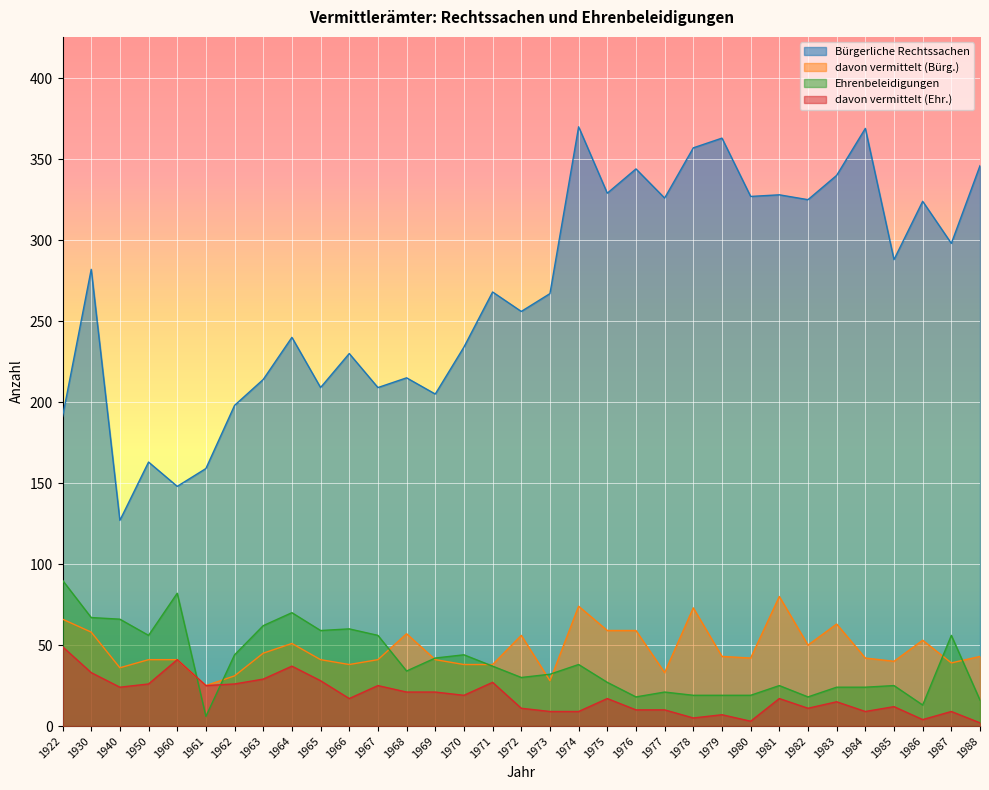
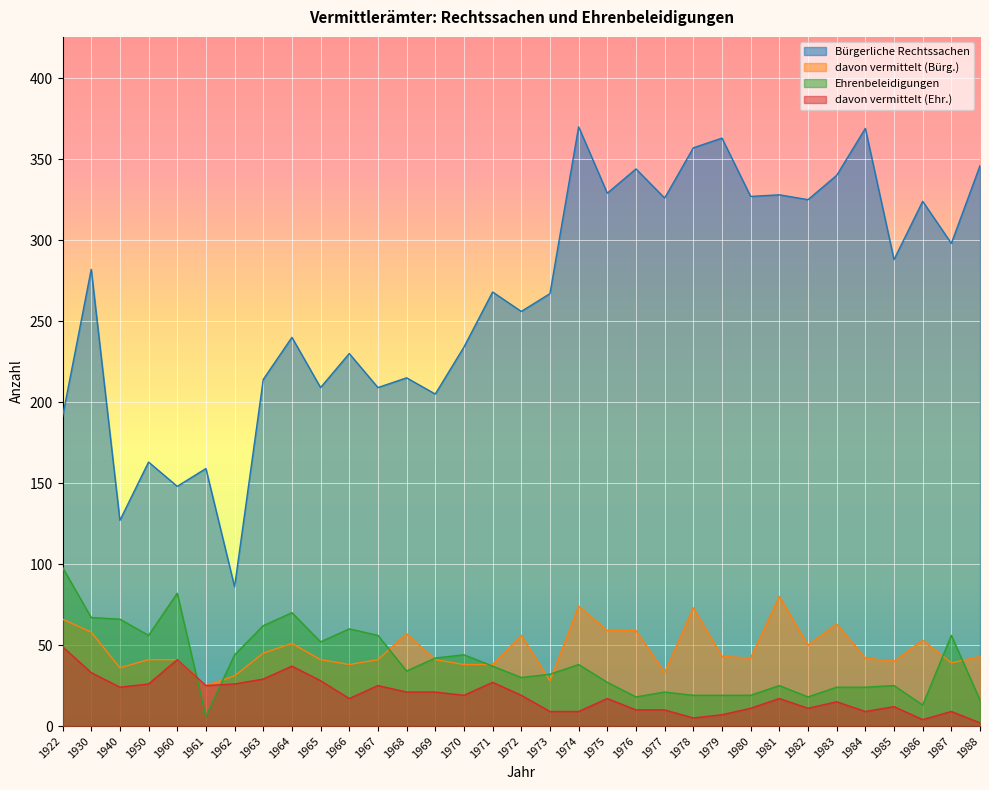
Ehrenbeleidigungen, 1922: 90 -> 98
Bürgerliche Rechtssachen, 1962: 198 -> 86
Ehrenbeleidigungen, 1965: 59 -> 52
davon vermittelt (Ehr.), 1972: 11 -> 19
davon vermittelt (Ehr.), 1980: 3 -> 11
